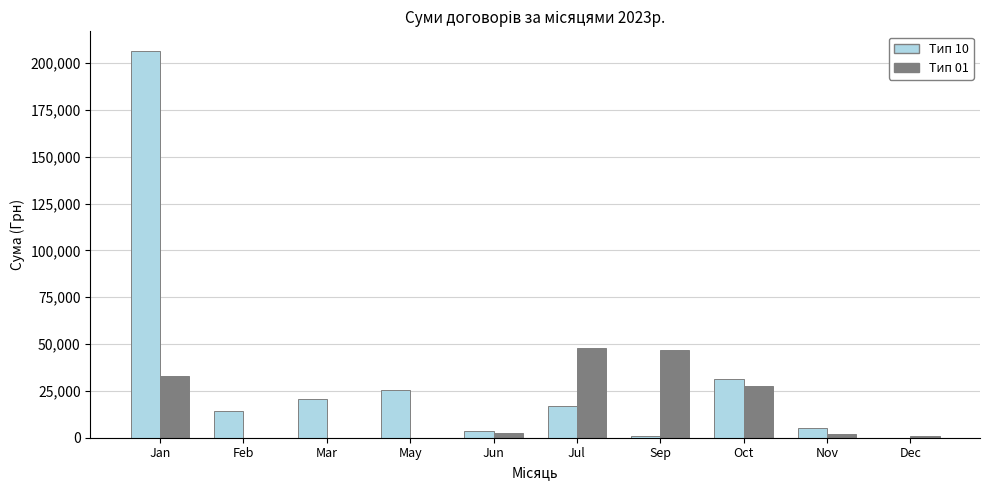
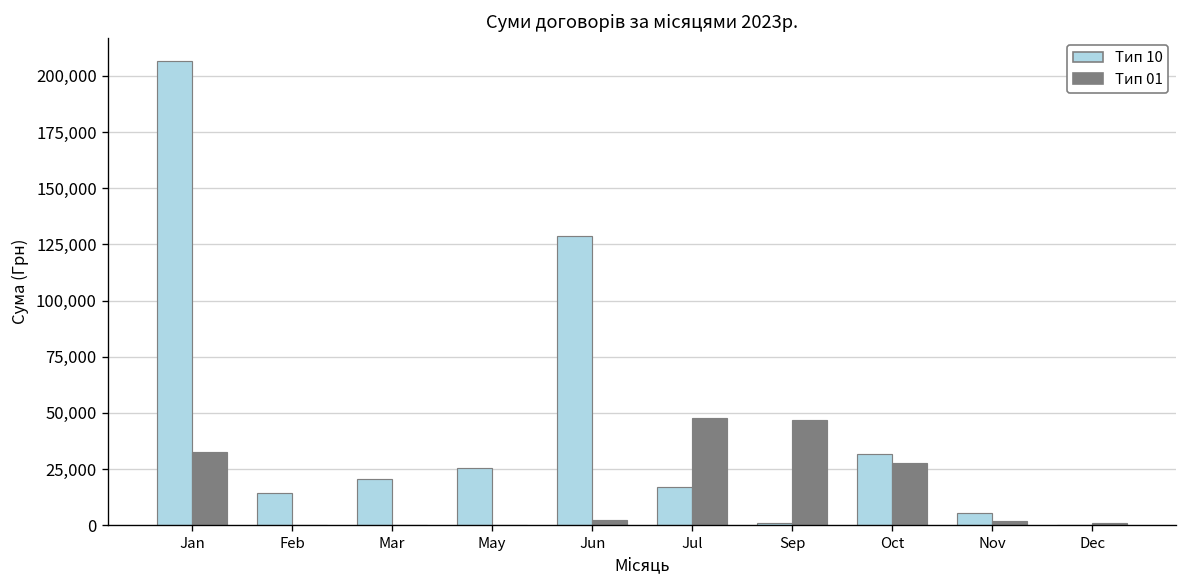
Тип 10, Jun: 4,000 -> 129,000
